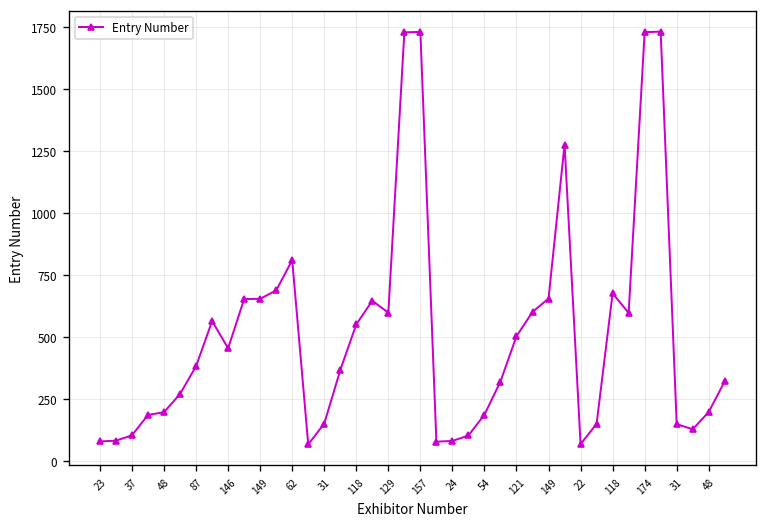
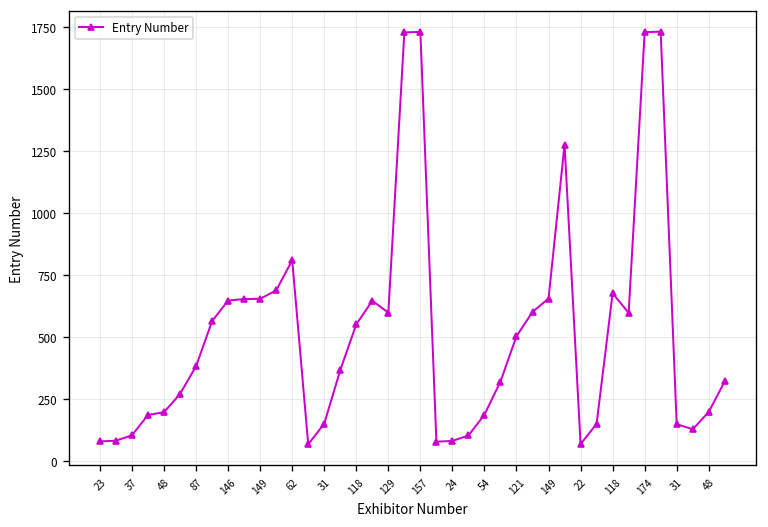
146: 450 -> 650
